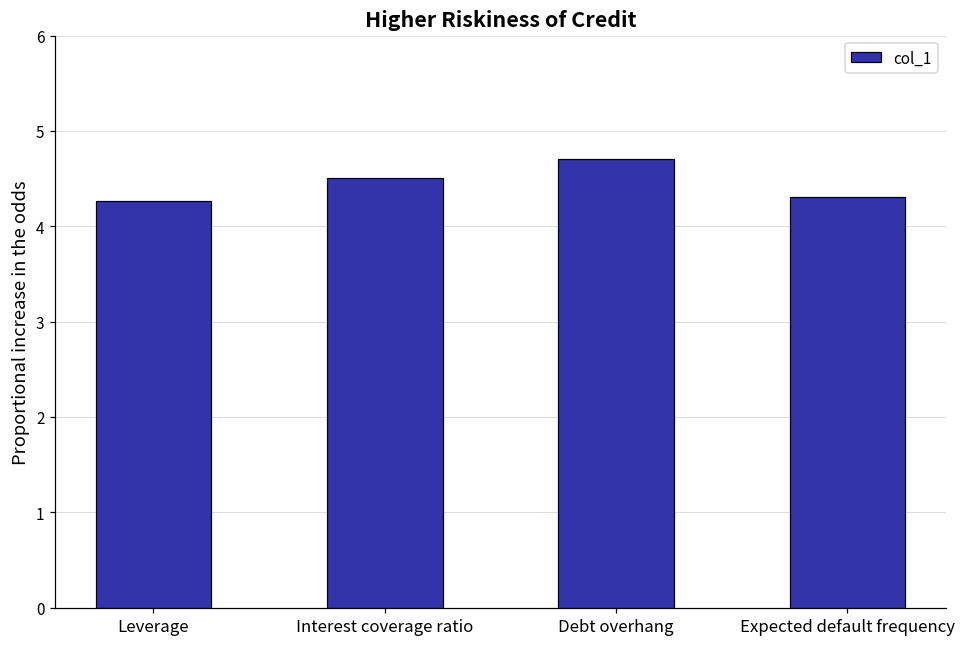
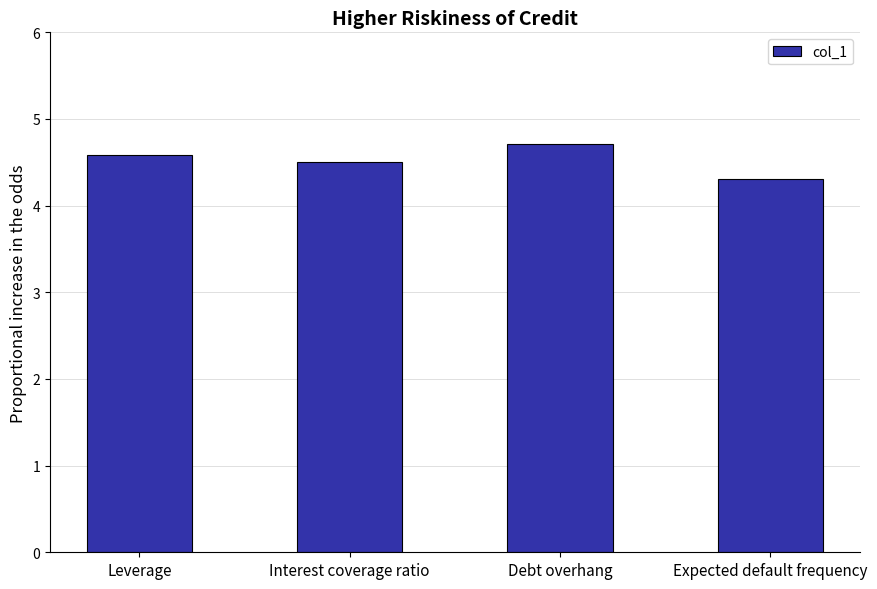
Leverage: 4.3 -> 4.6
